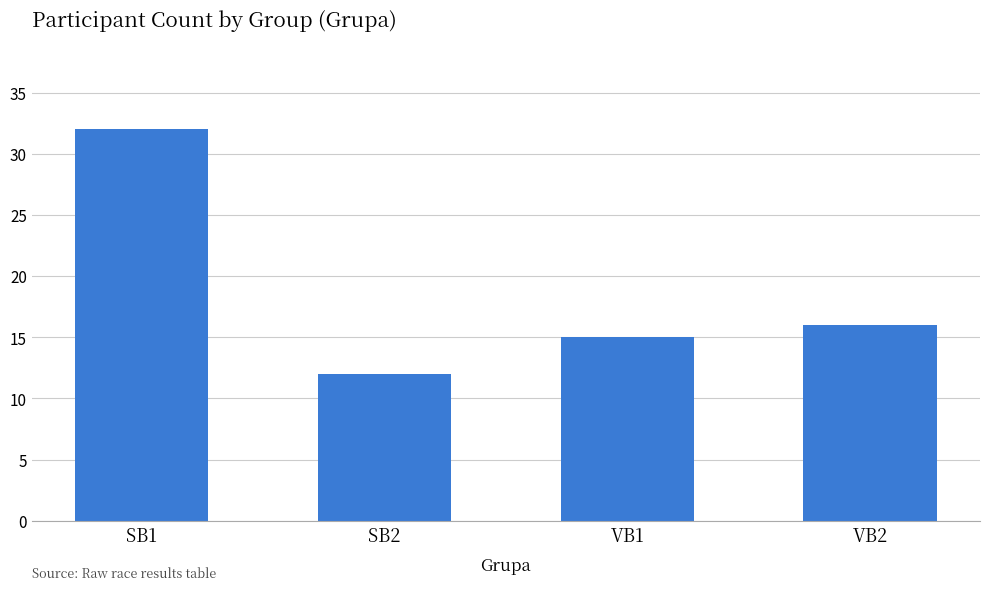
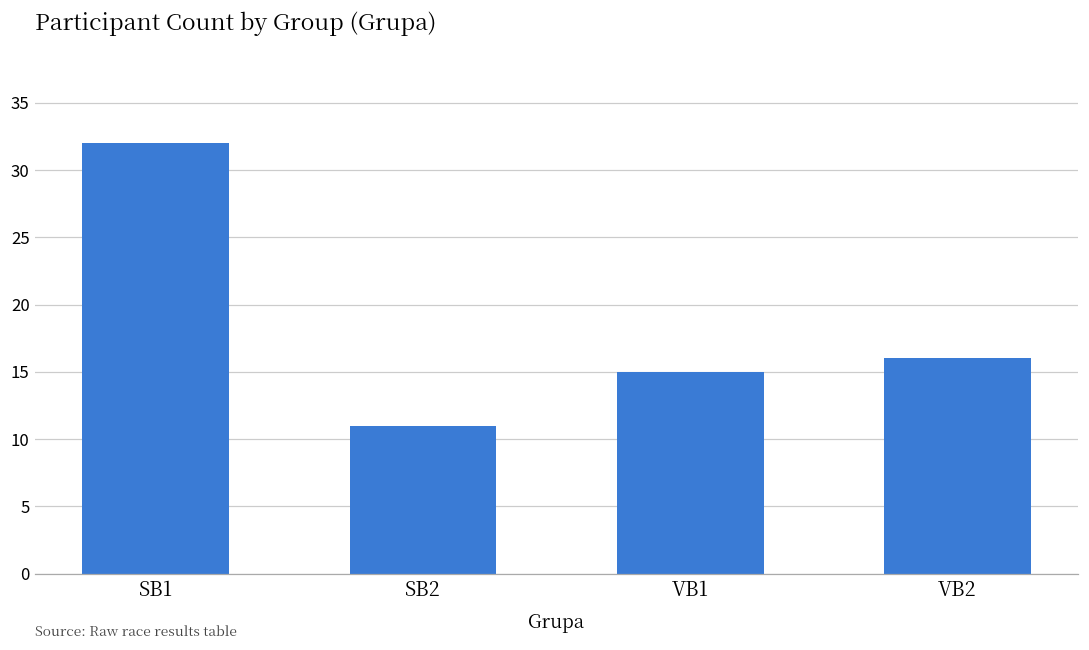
SB2: 12 -> 11
